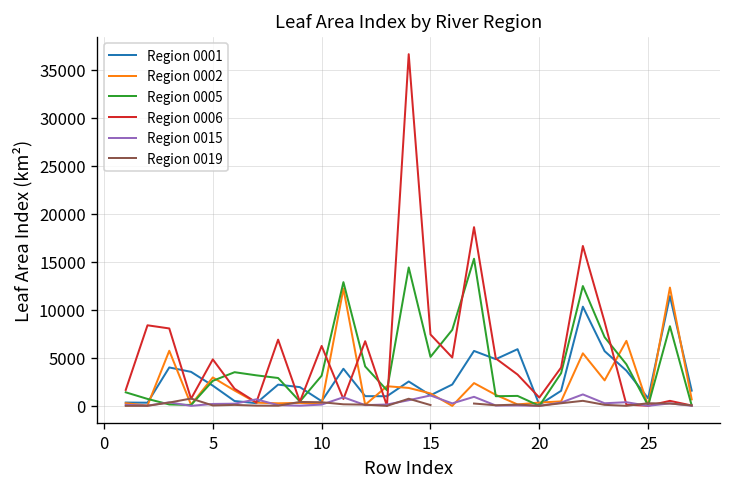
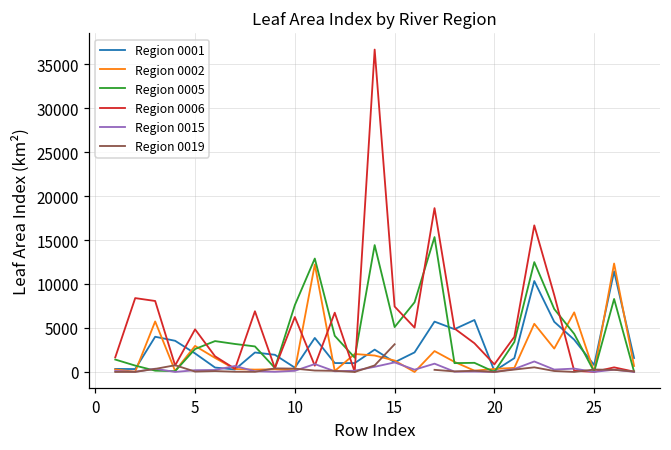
Region 0005, 10: 3000 -> 8000
Region 0019, 15: 0 -> 3000
